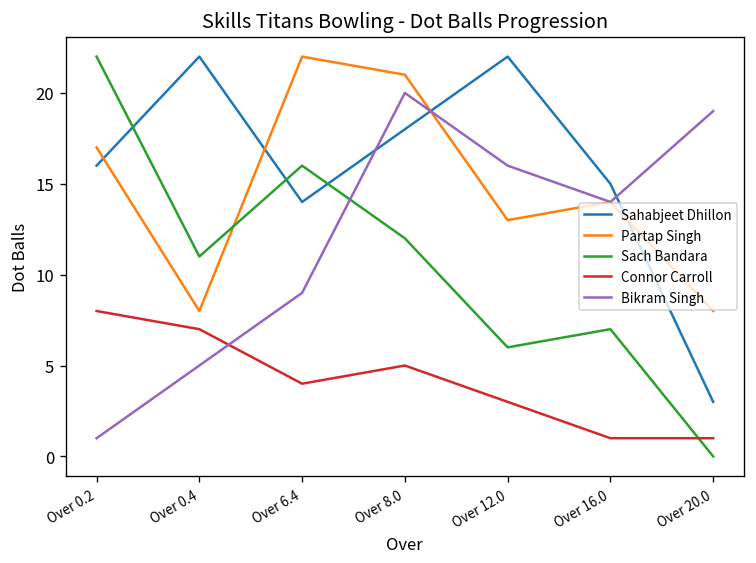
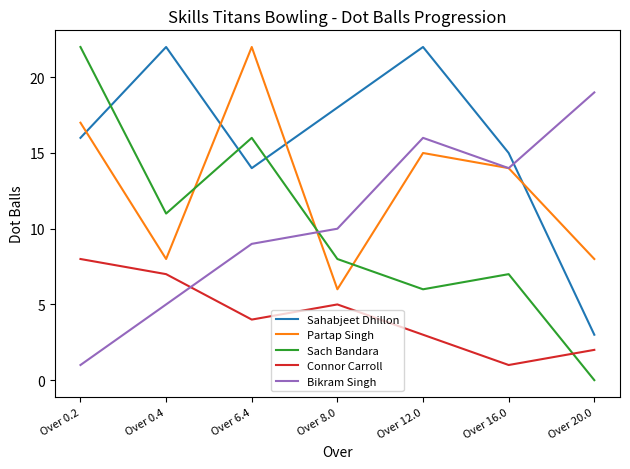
Partap Singh, Over 8.0: 21 -> 6
Sach Bandara, Over 8.0: 12 -> 8
Bikram Singh, Over 8.0: 20 -> 10
Partap Singh, Over 12.0: 13 -> 15
Connor Carroll, Over 20.0: 1 -> 2
